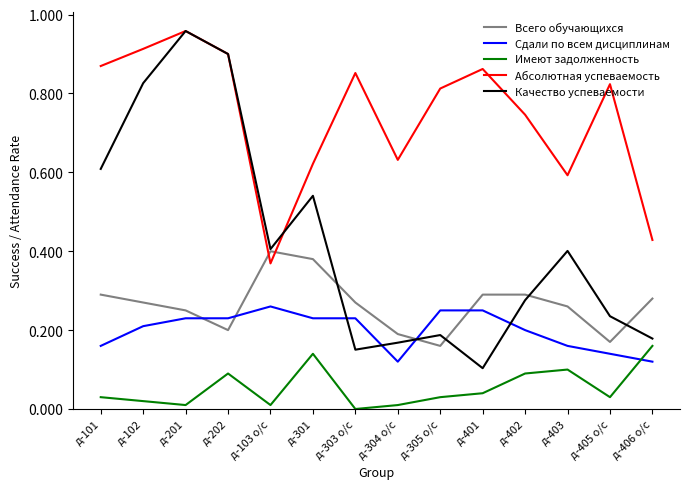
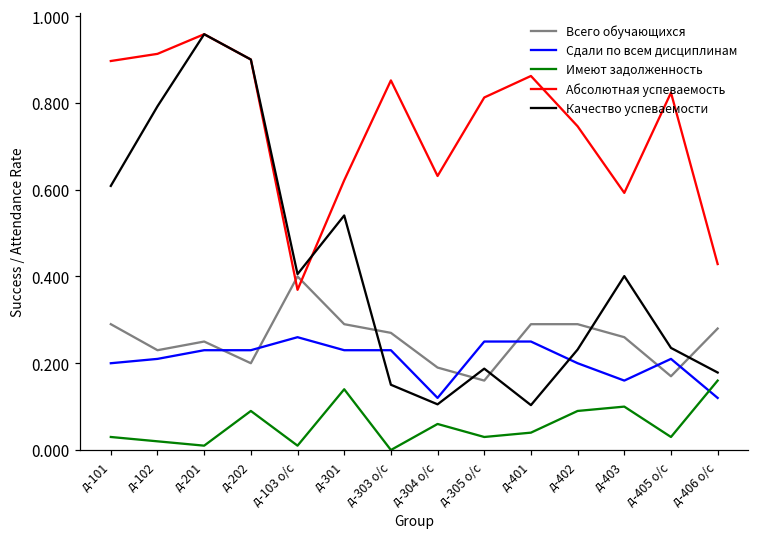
Сдали по всем дисциплинам, д-101: 0.16 -> 0.20
Абсолютная успеваемость, д-101: 0.87 -> 0.90
Всего обучающихся, д-102: 0.27 -> 0.23
Качество успеваемости, д-102: 0.83 -> 0.79
Всего обучающихся, д-301: 0.38 -> 0.29
Имеют задолженность, д-304 о/с: 0.01 -> 0.06
Качество успеваемости, д-304 о/с: 0.17 -> 0.11
Качество успеваемости, д-402: 0.28 -> 0.23
Сдали по всем дисциплинам, д-405 о/с: 0.14 -> 0.21
